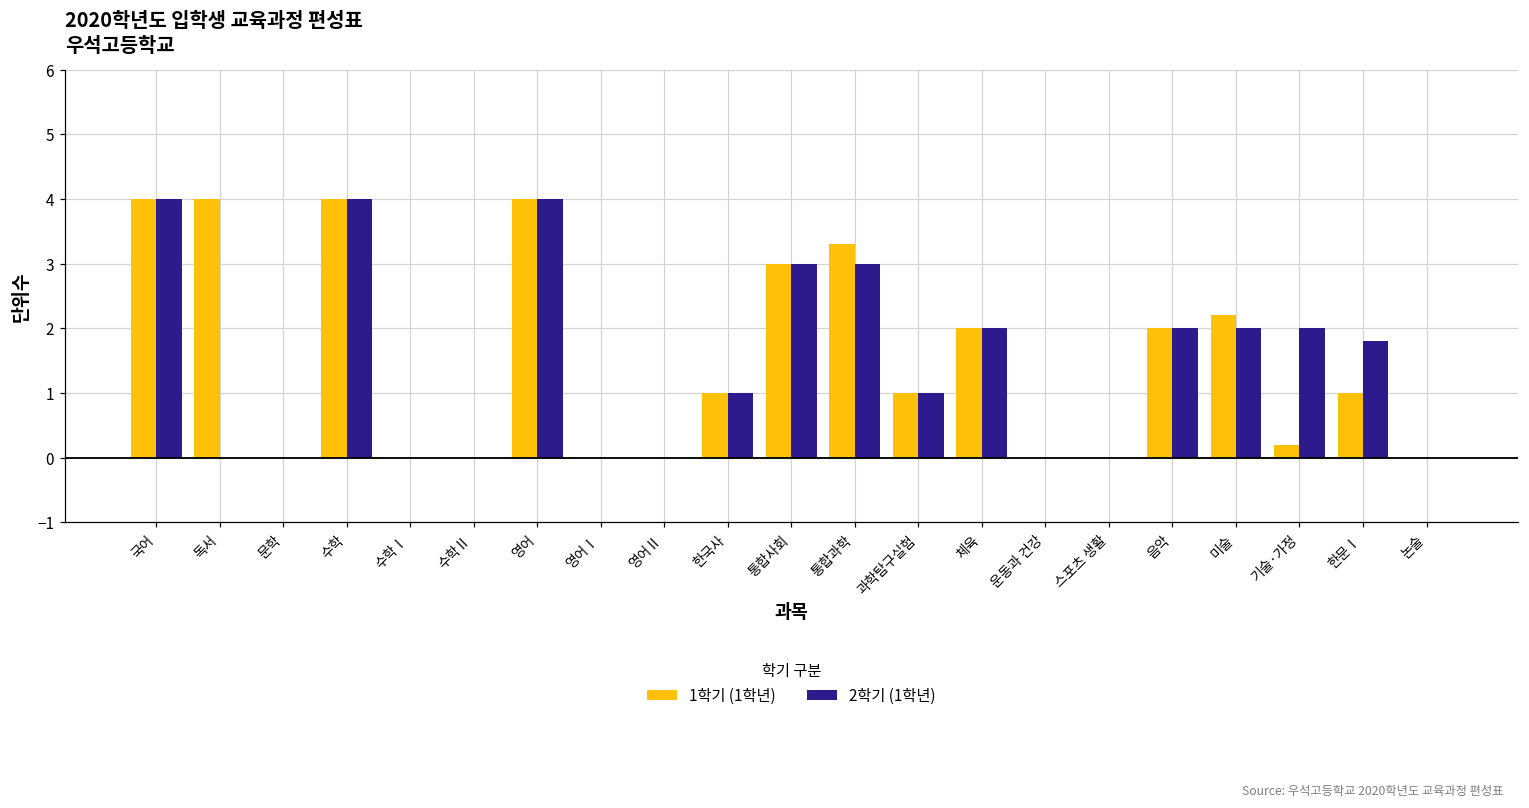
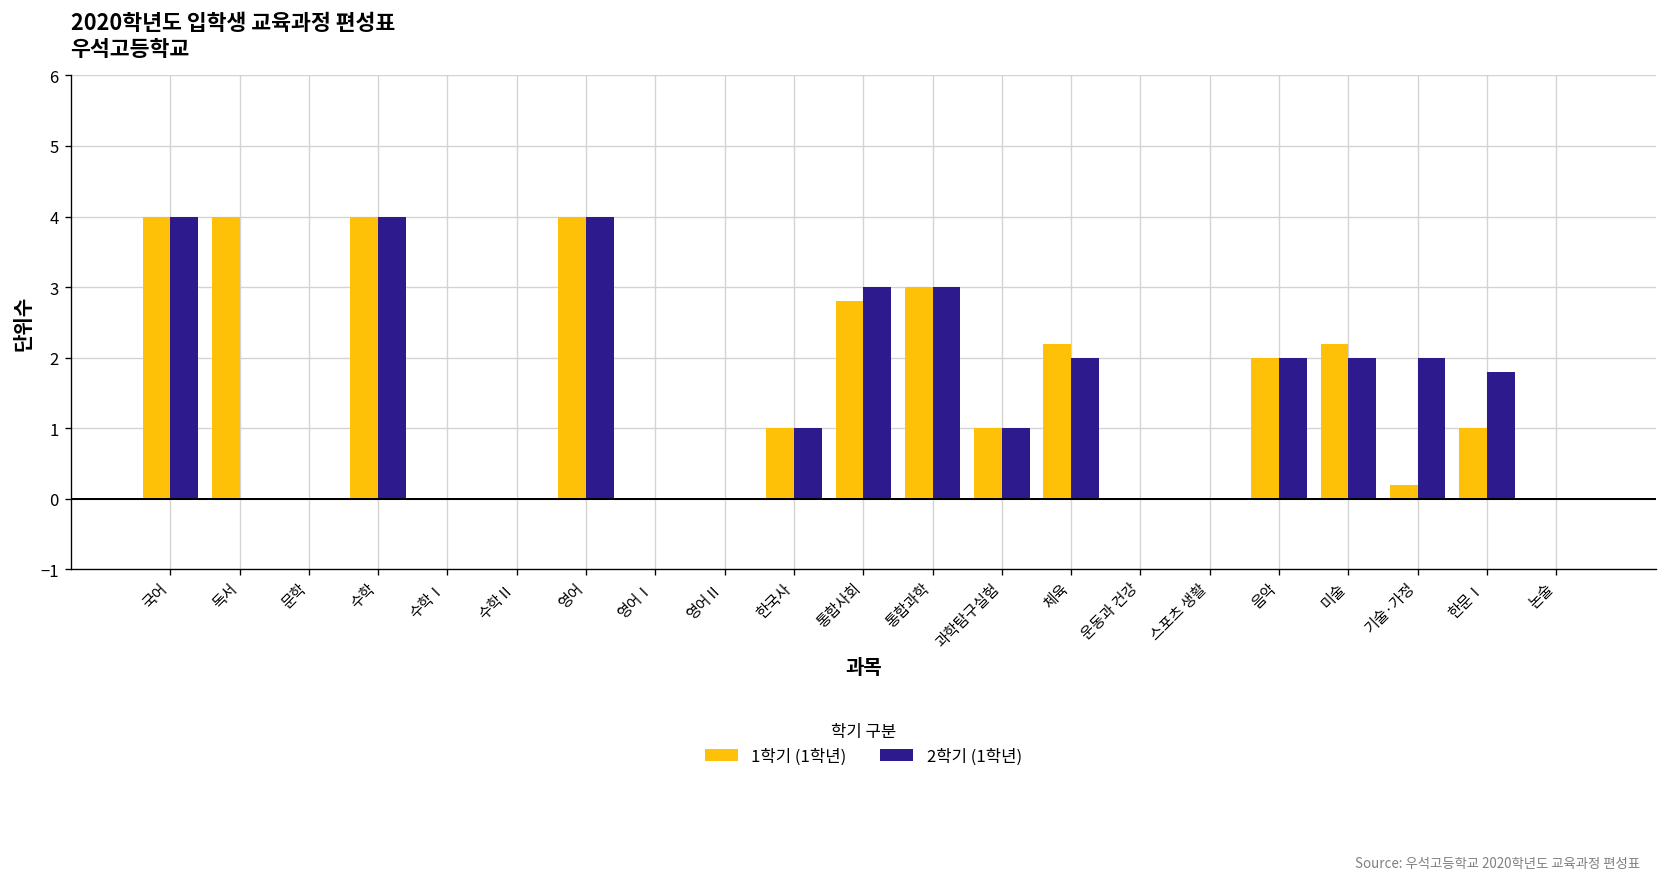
1학기 (1학년), 통합사회: 3.0 -> 2.8
1학기 (1학년), 통합과학: 3.3 -> 3.0
1학기 (1학년), 체육: 2.0 -> 2.2
